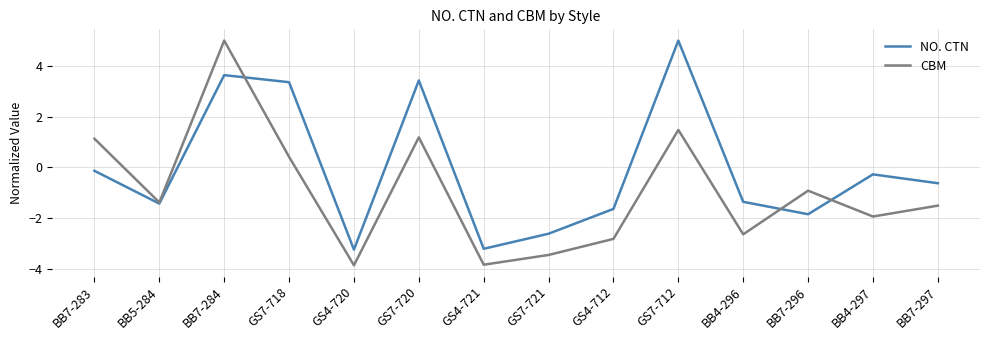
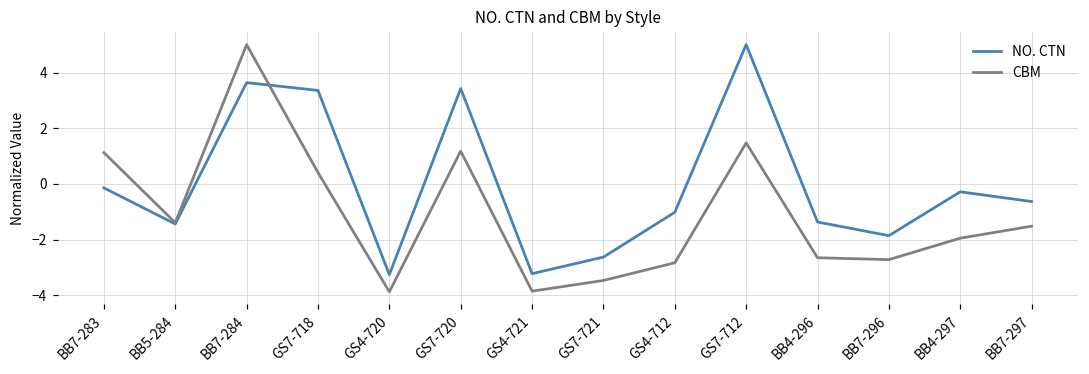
NO. CTN, GS4-712: -1.6 -> -1.0
CBM, BB7-296: -0.9 -> -2.7
